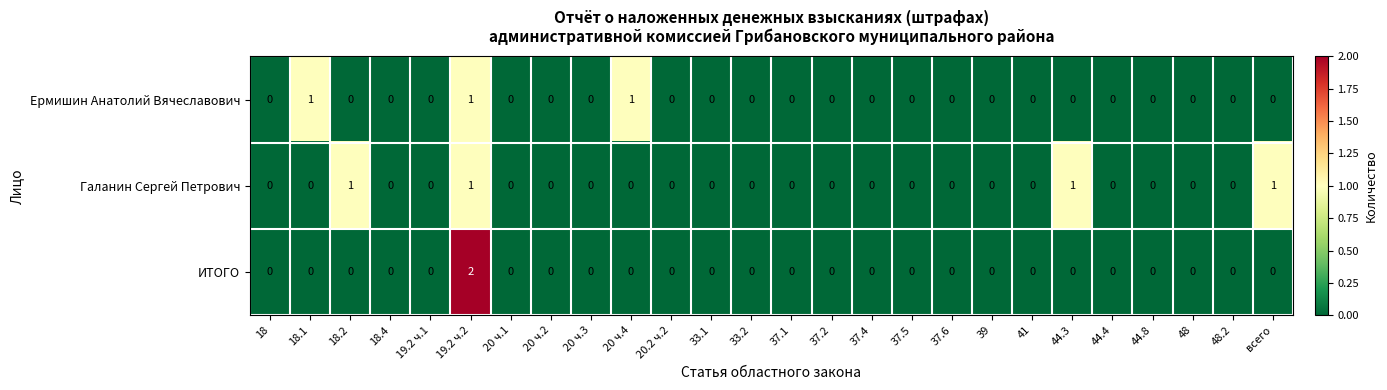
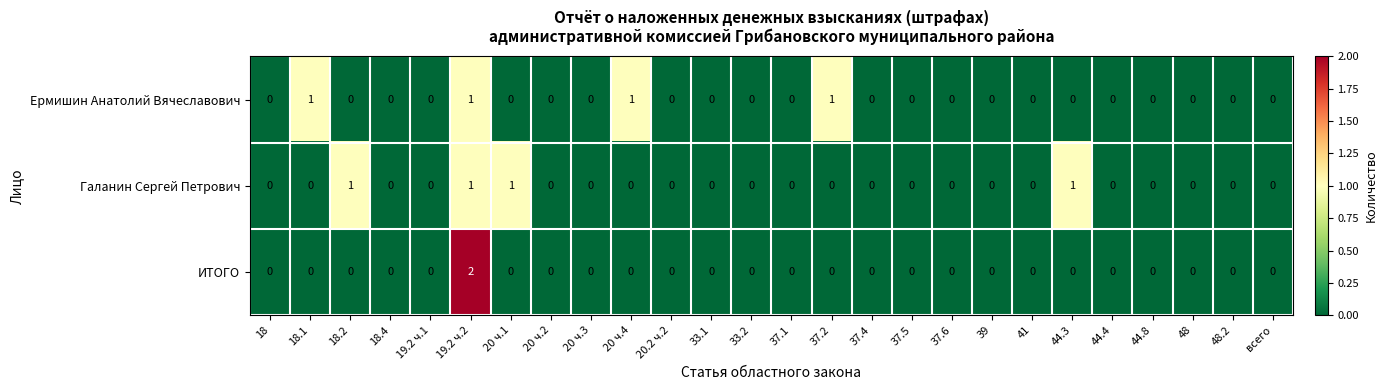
Ермишин Анатолий Вячеславович, 37.2: 0 -> 1
Галанин Сергей Петрович, 20 ч.1: 0 -> 1
Галанин Сергей Петрович, всего: 1 -> 0
